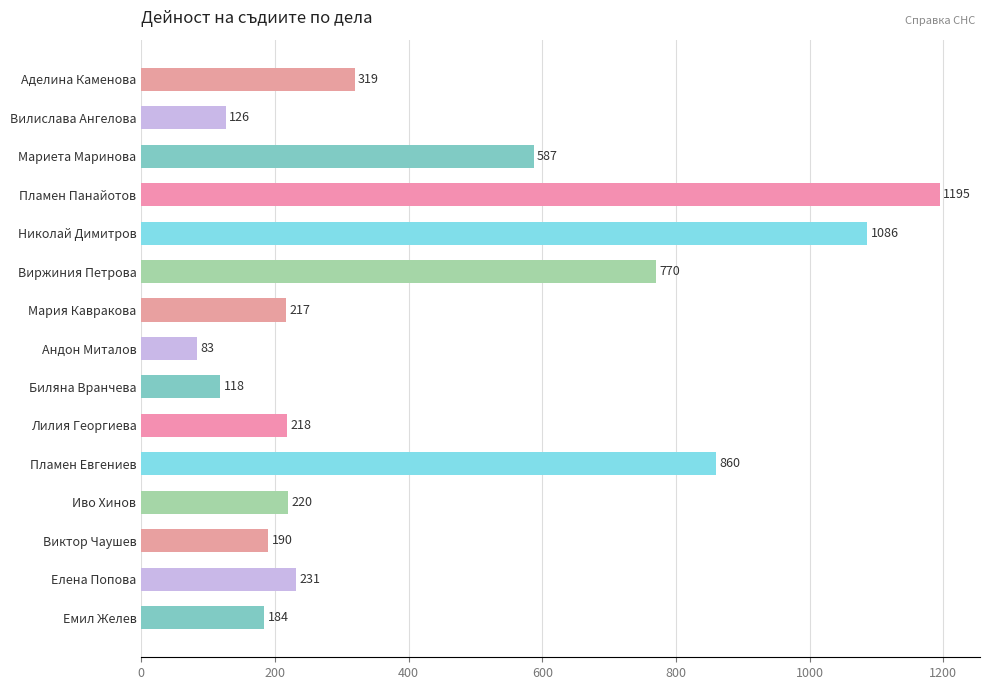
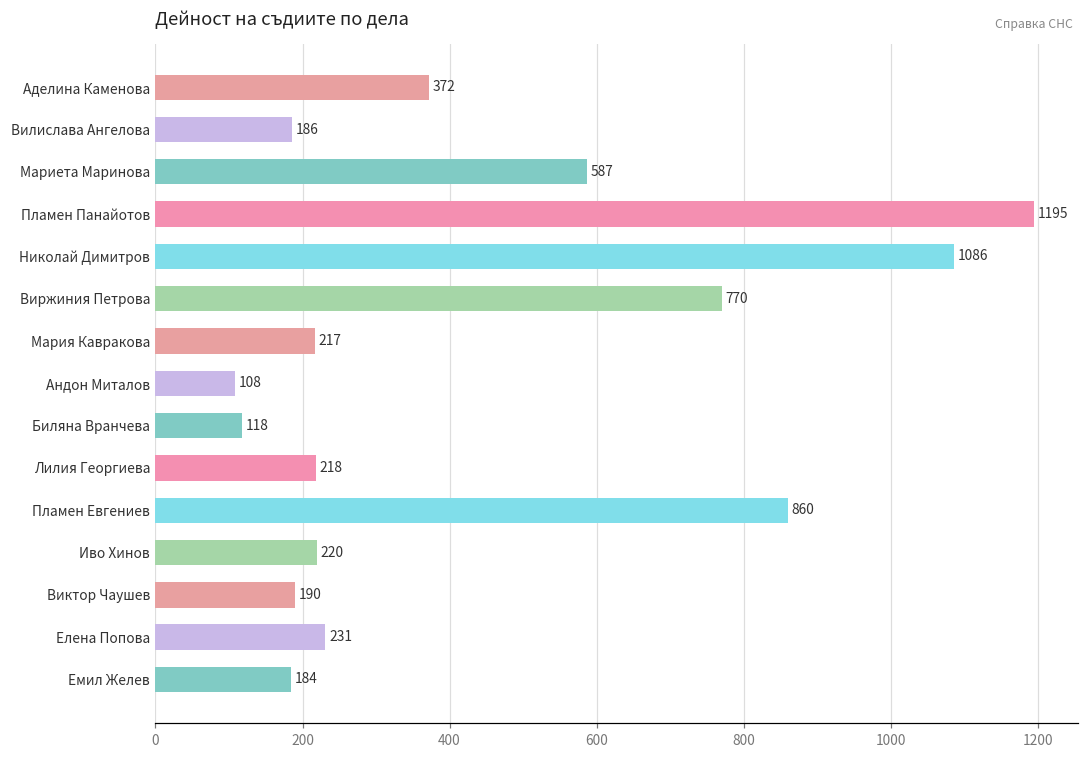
Аделина Каменова: 319 -> 372
Вилислава Ангелова: 126 -> 186
Андон Миталов: 83 -> 108
